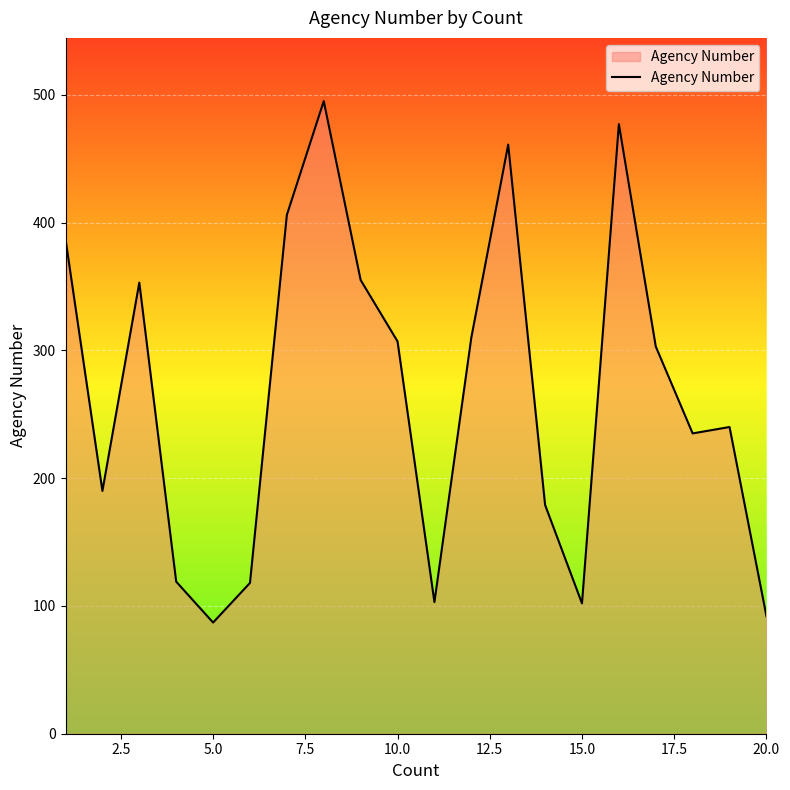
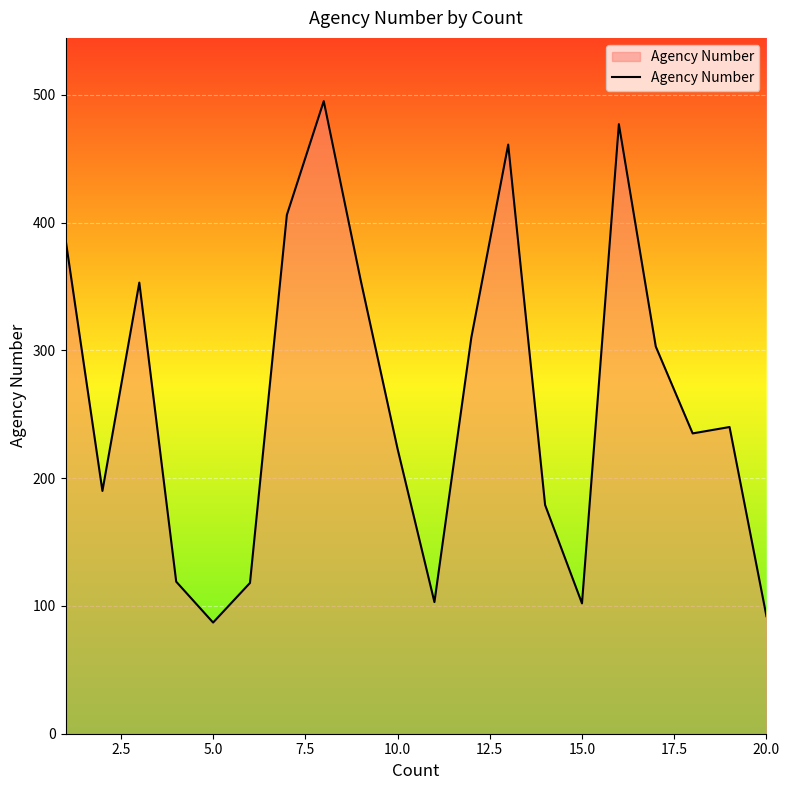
10.0: 307 -> 223
